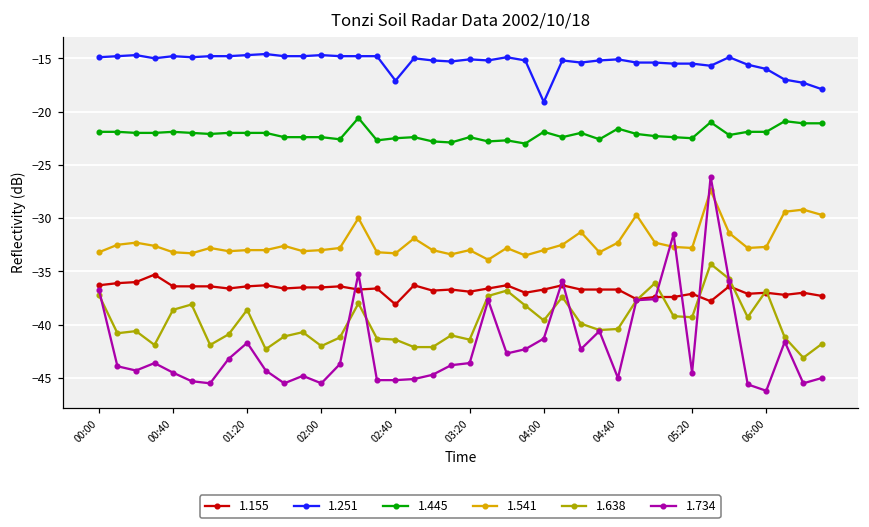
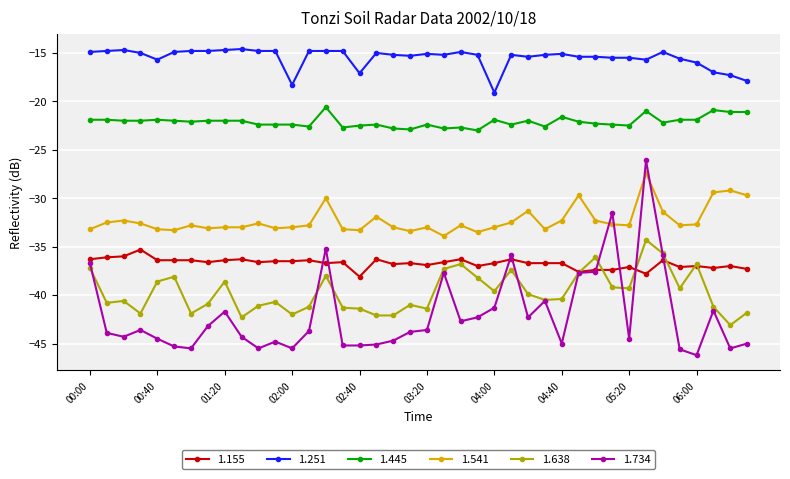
1.251, 00:40: -15 -> -16
1.251, 02:00: -15 -> -18
